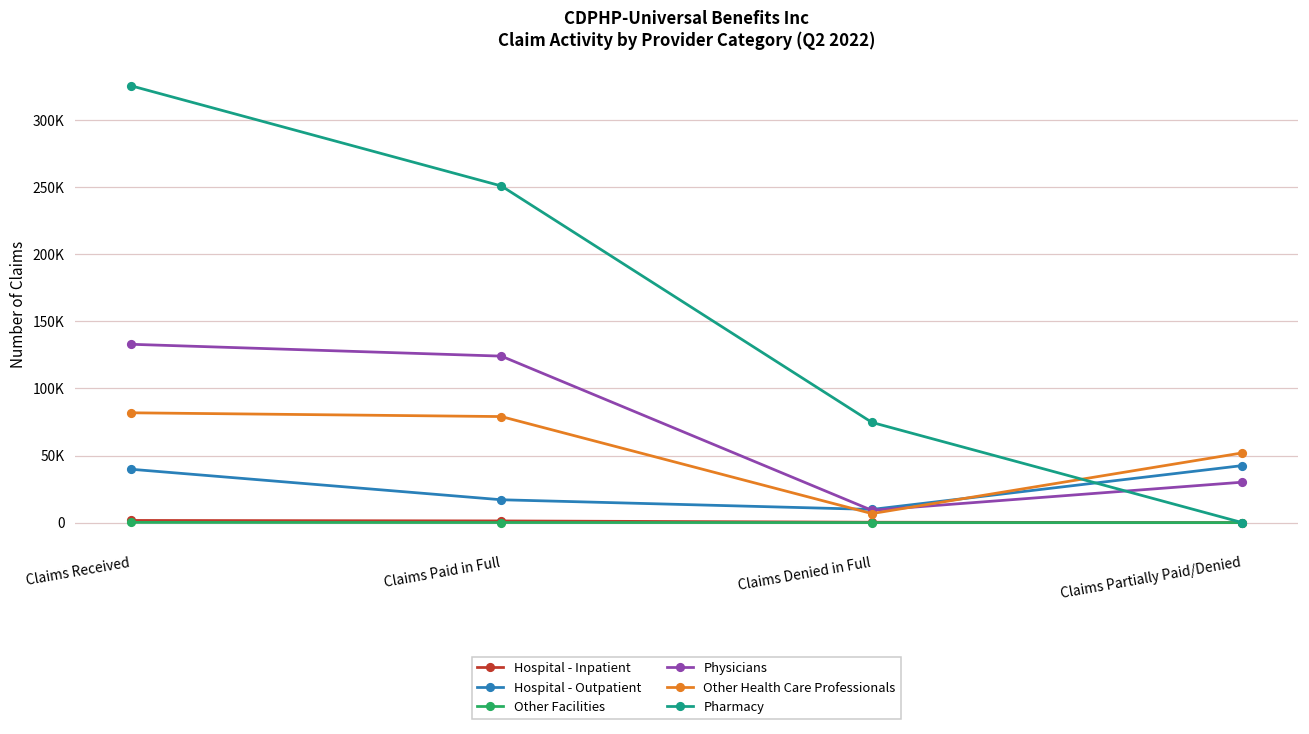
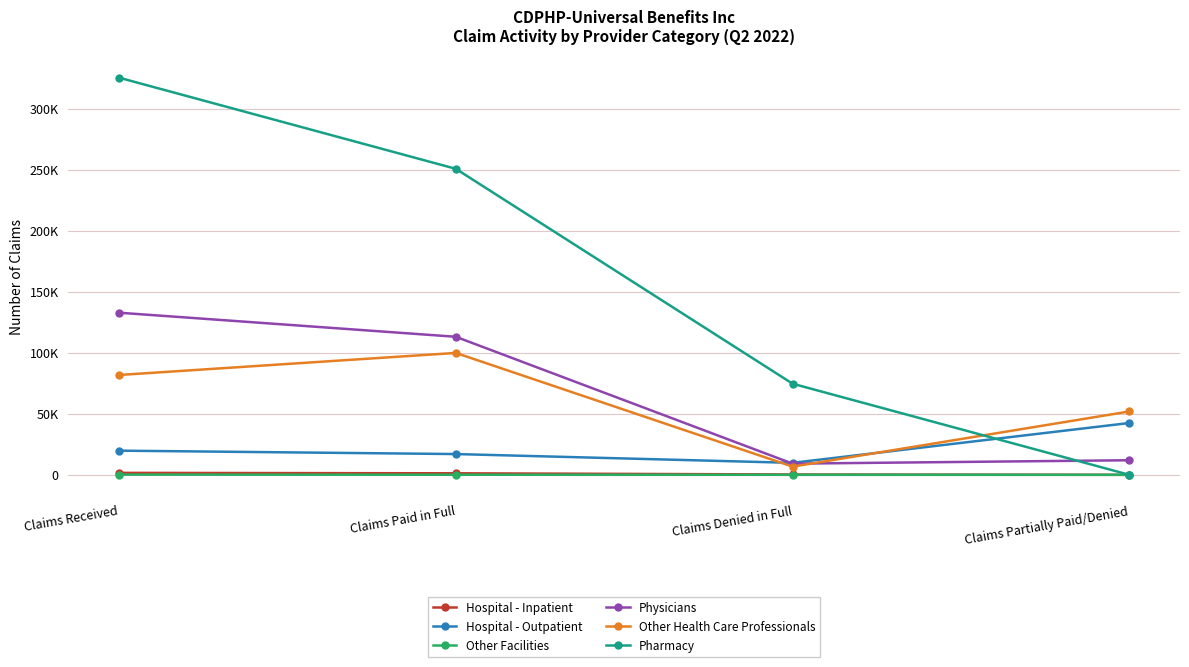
Hospital - Outpatient, Claims Received: 40000 -> 20000
Physicians, Claims Paid in Full: 124000 -> 113000
Other Health Care Professionals, Claims Paid in Full: 79000 -> 100000
Physicians, Claims Partially Paid/Denied: 30000 -> 12000
